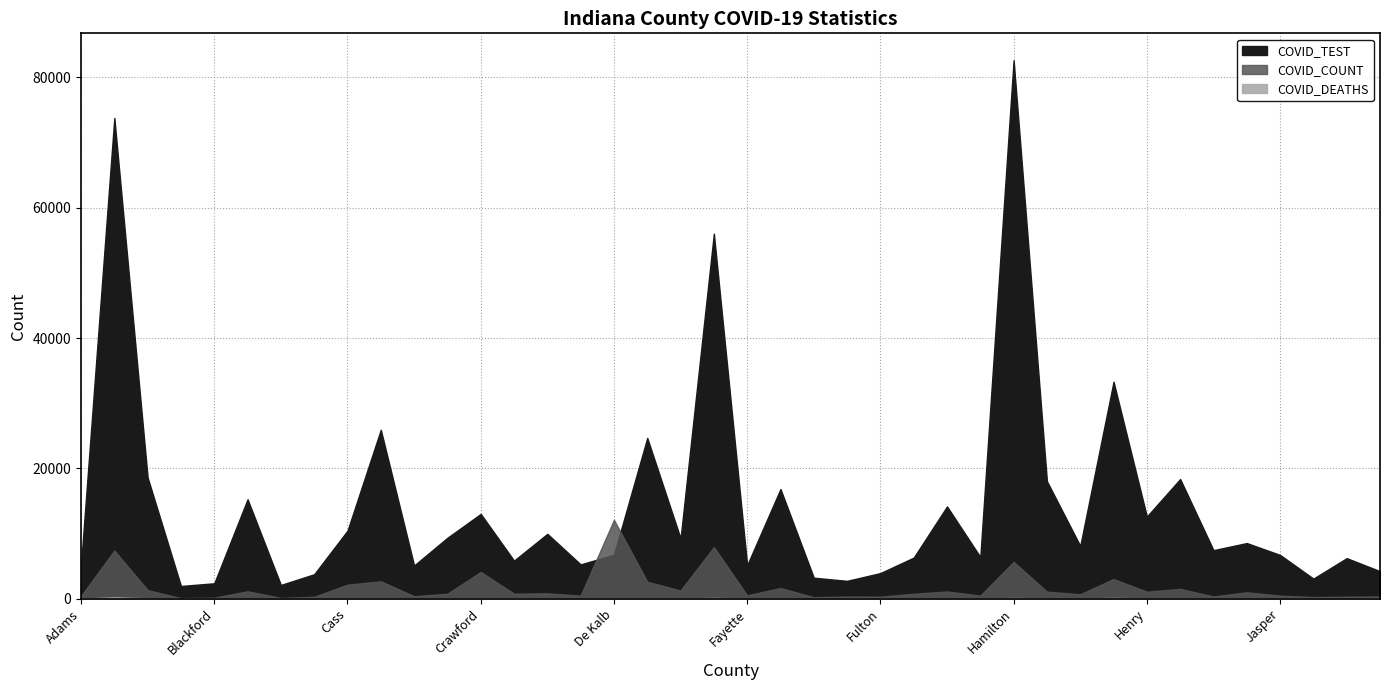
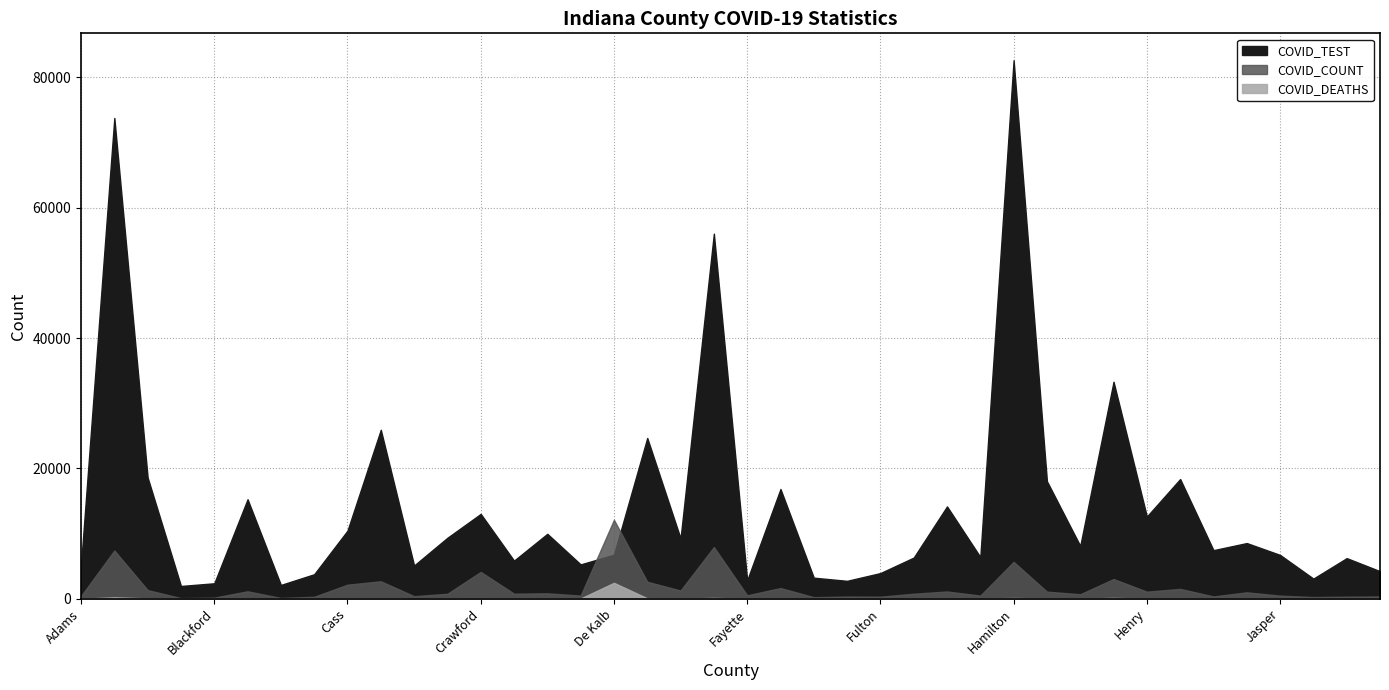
COVID_DEATHS, De Kalb: 0 -> 2000
COVID_TEST, Fayette: 5000 -> 3000
